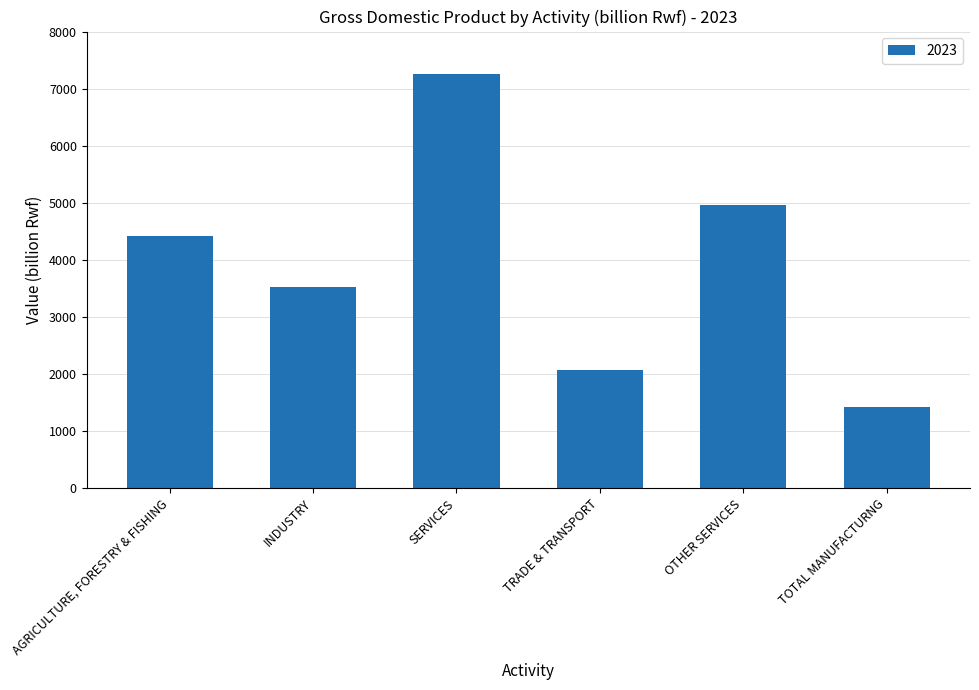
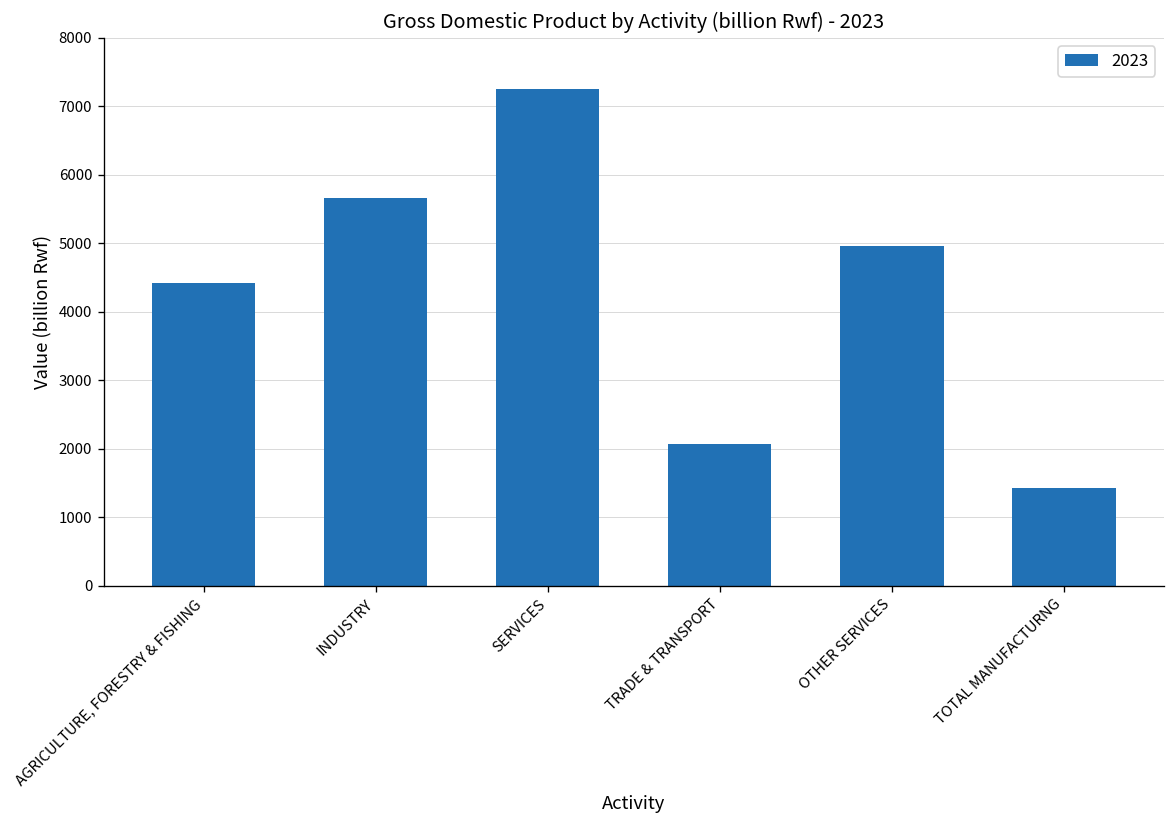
INDUSTRY: 3500 -> 5700
